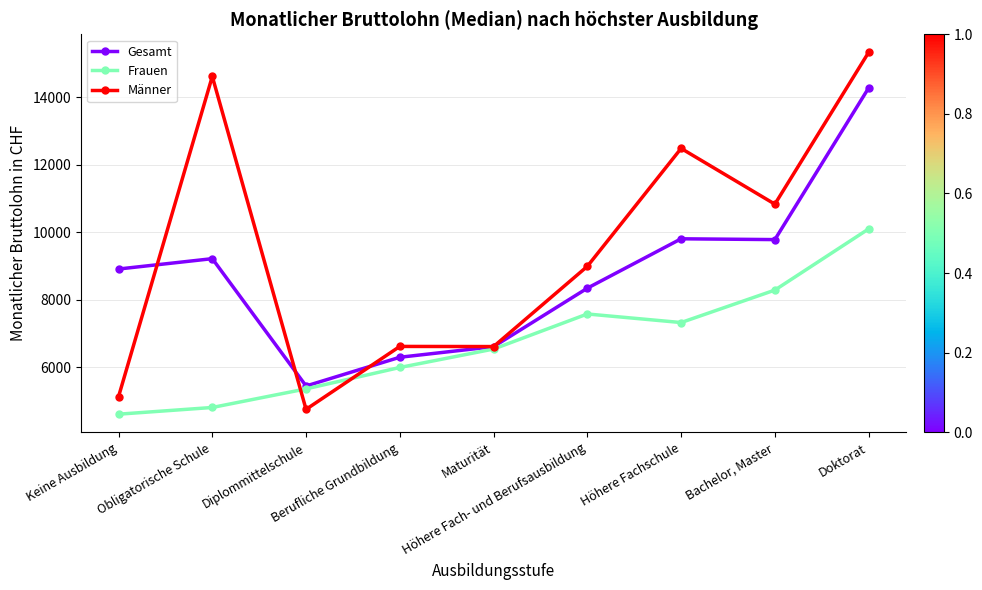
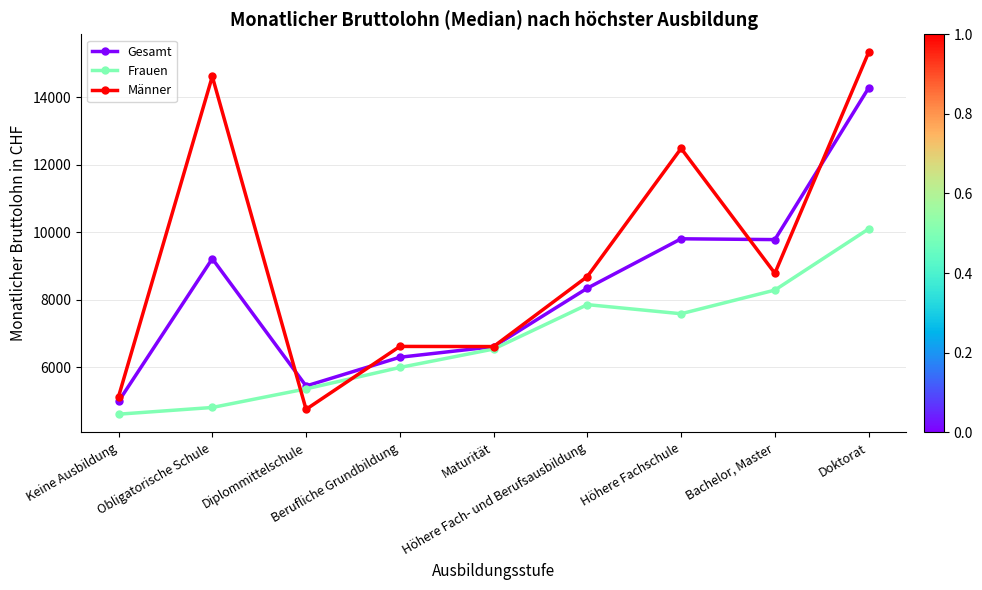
Gesamt, Keine Ausbildung: 8900 -> 5000
Frauen, Höhere Fach- und Berufsausbildung: 7600 -> 7900
Männer, Höhere Fach- und Berufsausbildung: 9000 -> 8700
Frauen, Höhere Fachschule: 7300 -> 7600
Männer, Bachelor, Master: 10800 -> 8800
